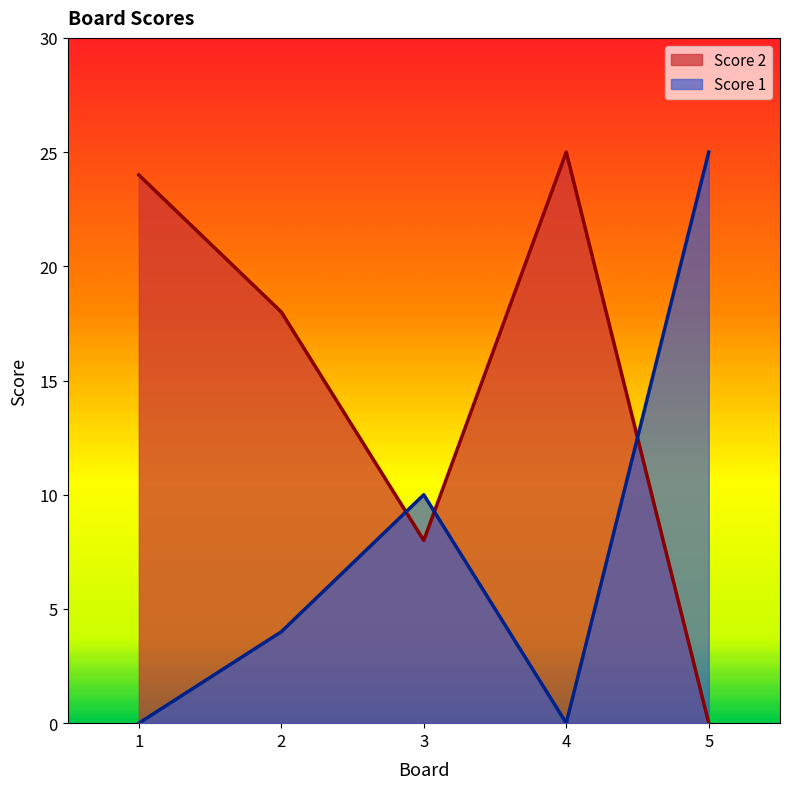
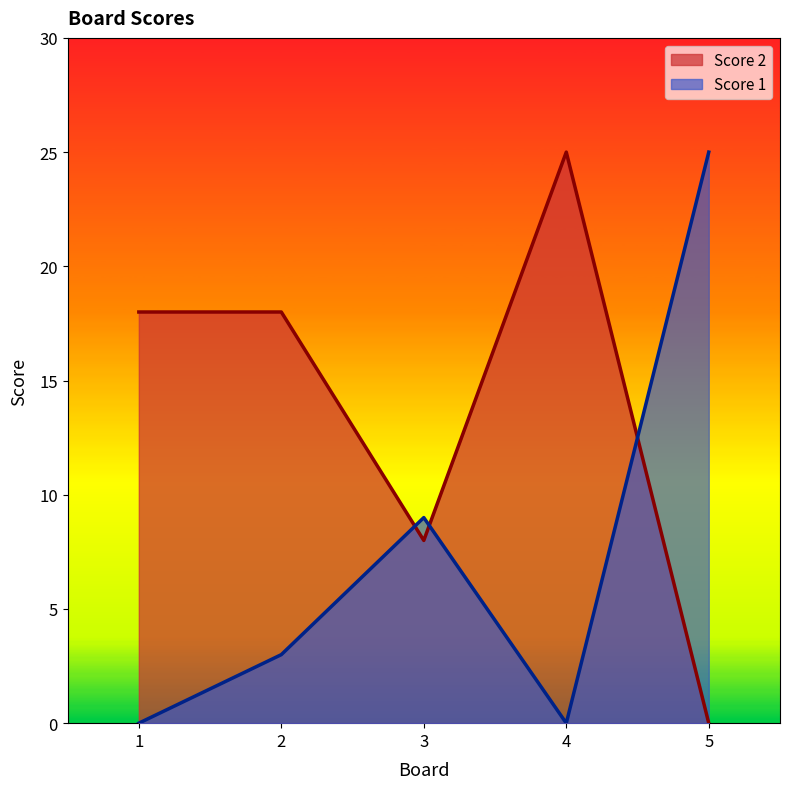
Score 2, 1: 24 -> 18
Score 1, 2: 4 -> 3
Score 1, 3: 10 -> 9
